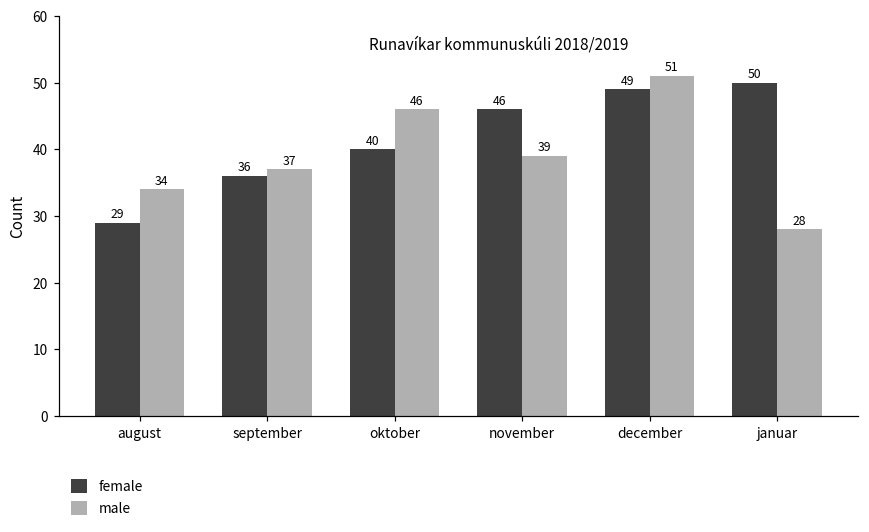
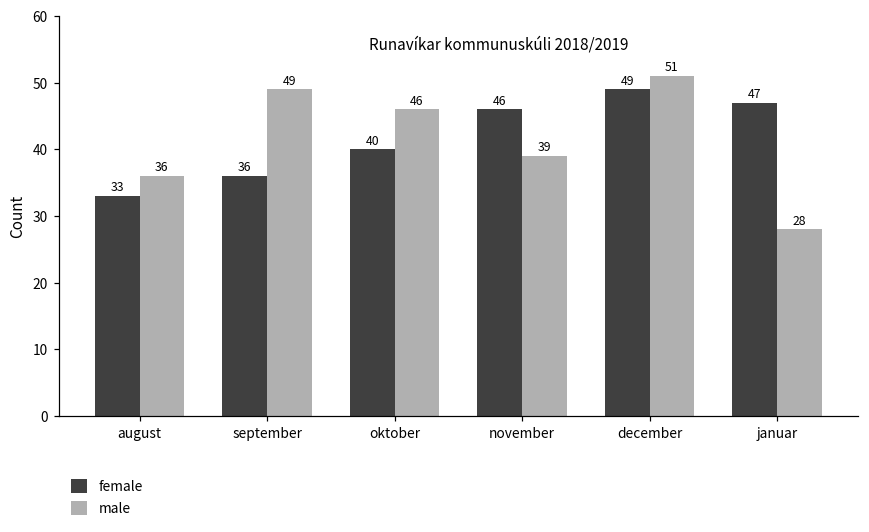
female, august: 29 -> 33
male, august: 34 -> 36
male, september: 37 -> 49
female, januar: 50 -> 47
